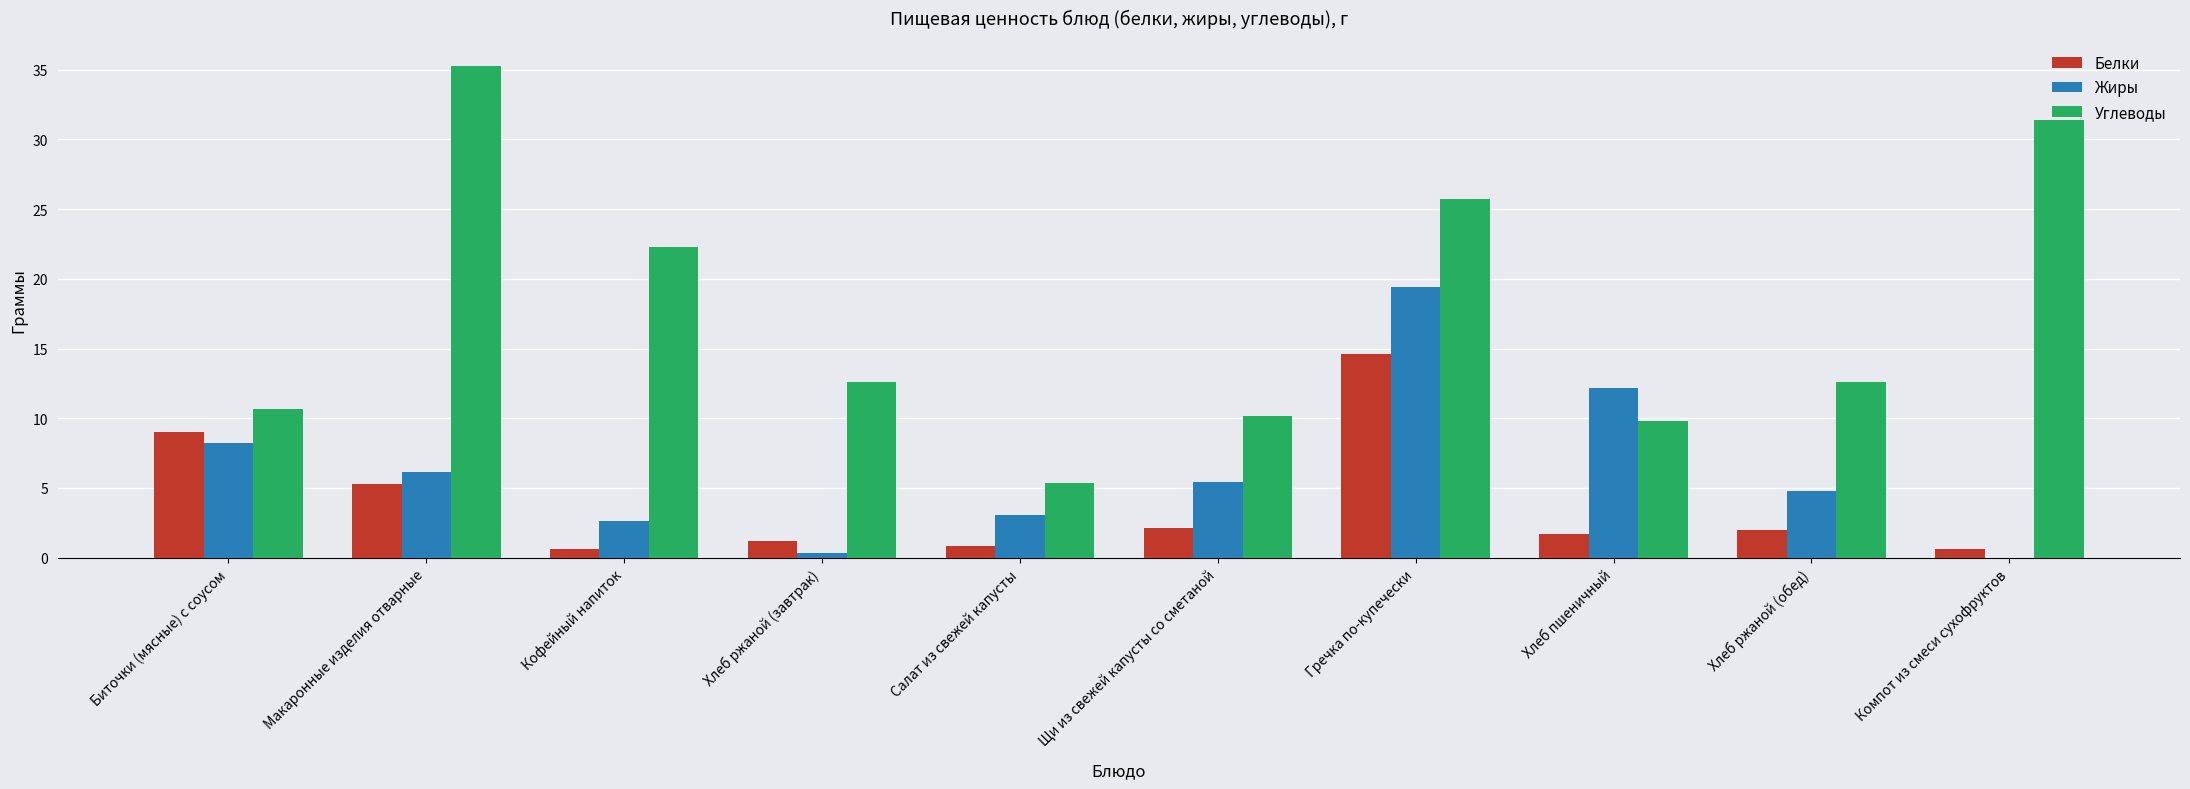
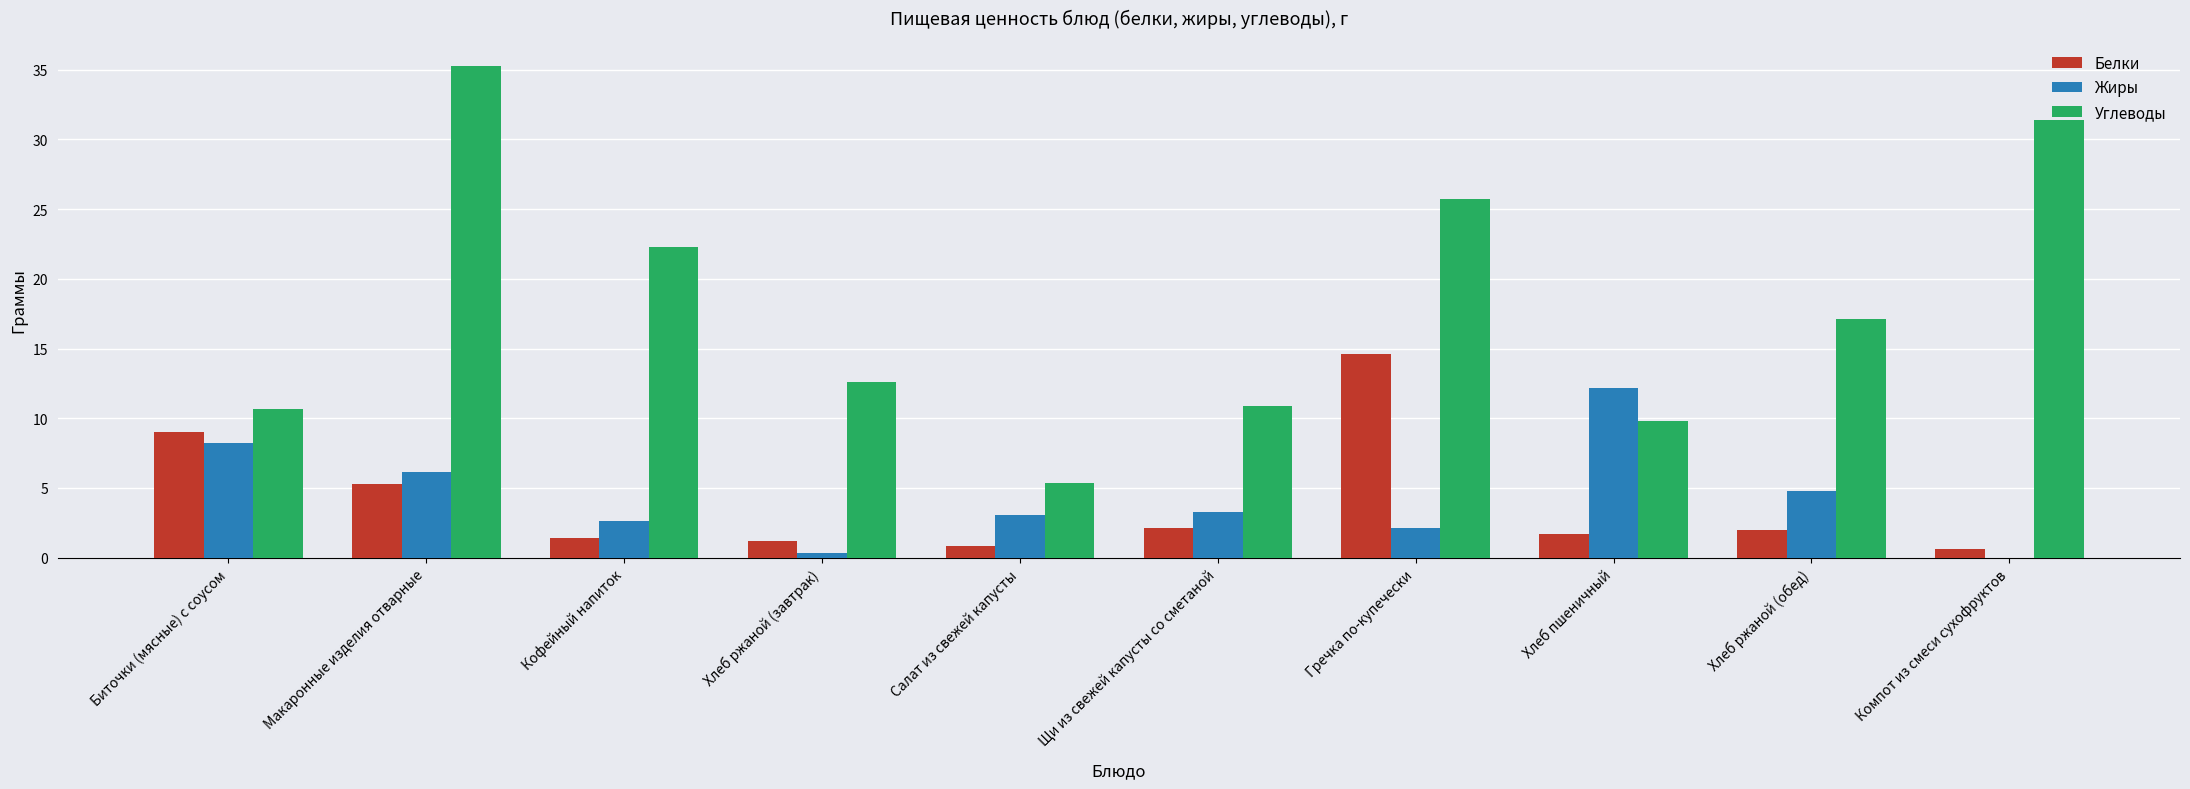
Белки, Кофейный напиток: 0.6 -> 1.4
Жиры, Щи из свежей капусты со сметаной: 5.4 -> 3.3
Углеводы, Щи из свежей капусты со сметаной: 10.2 -> 10.9
Жиры, Гречка по-купечески: 19.4 -> 2.1
Углеводы, Хлеб ржаной (обед): 12.6 -> 17.1
